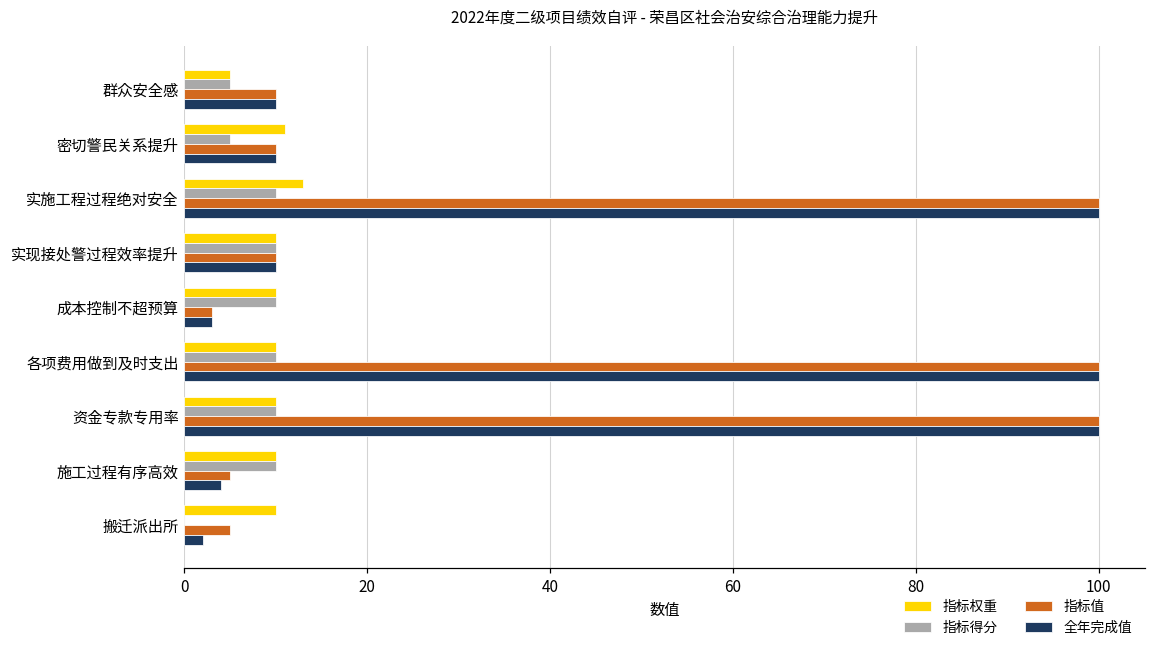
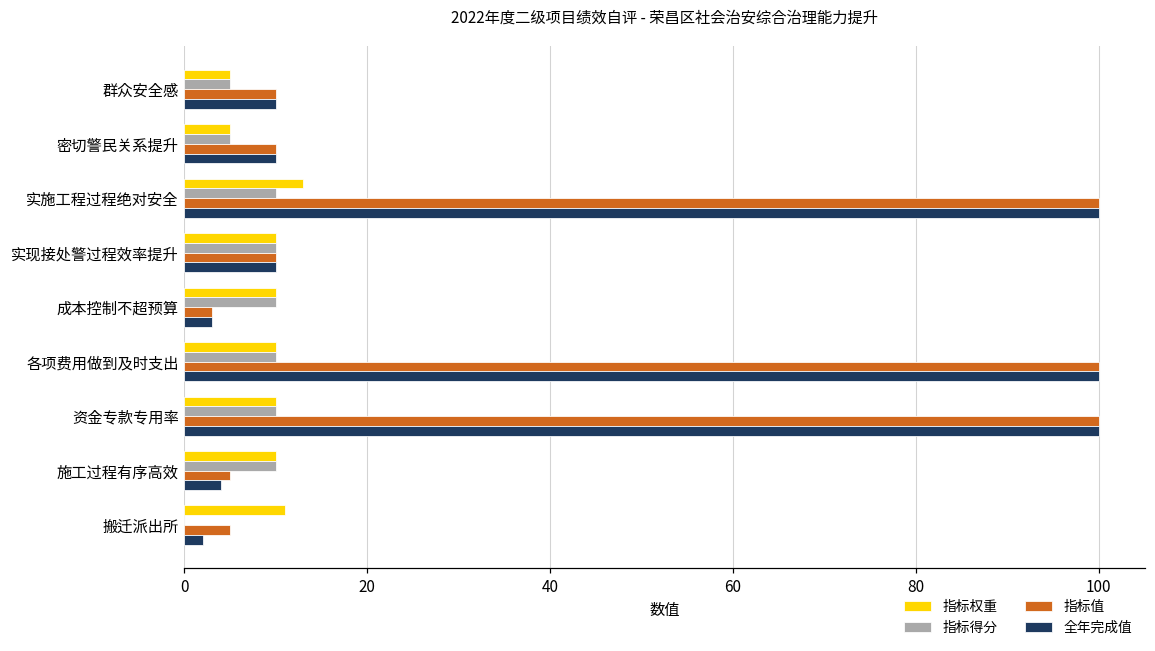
指标权重, 密切警民关系提升: 11 -> 5
指标权重, 搬迁派出所: 10 -> 11
